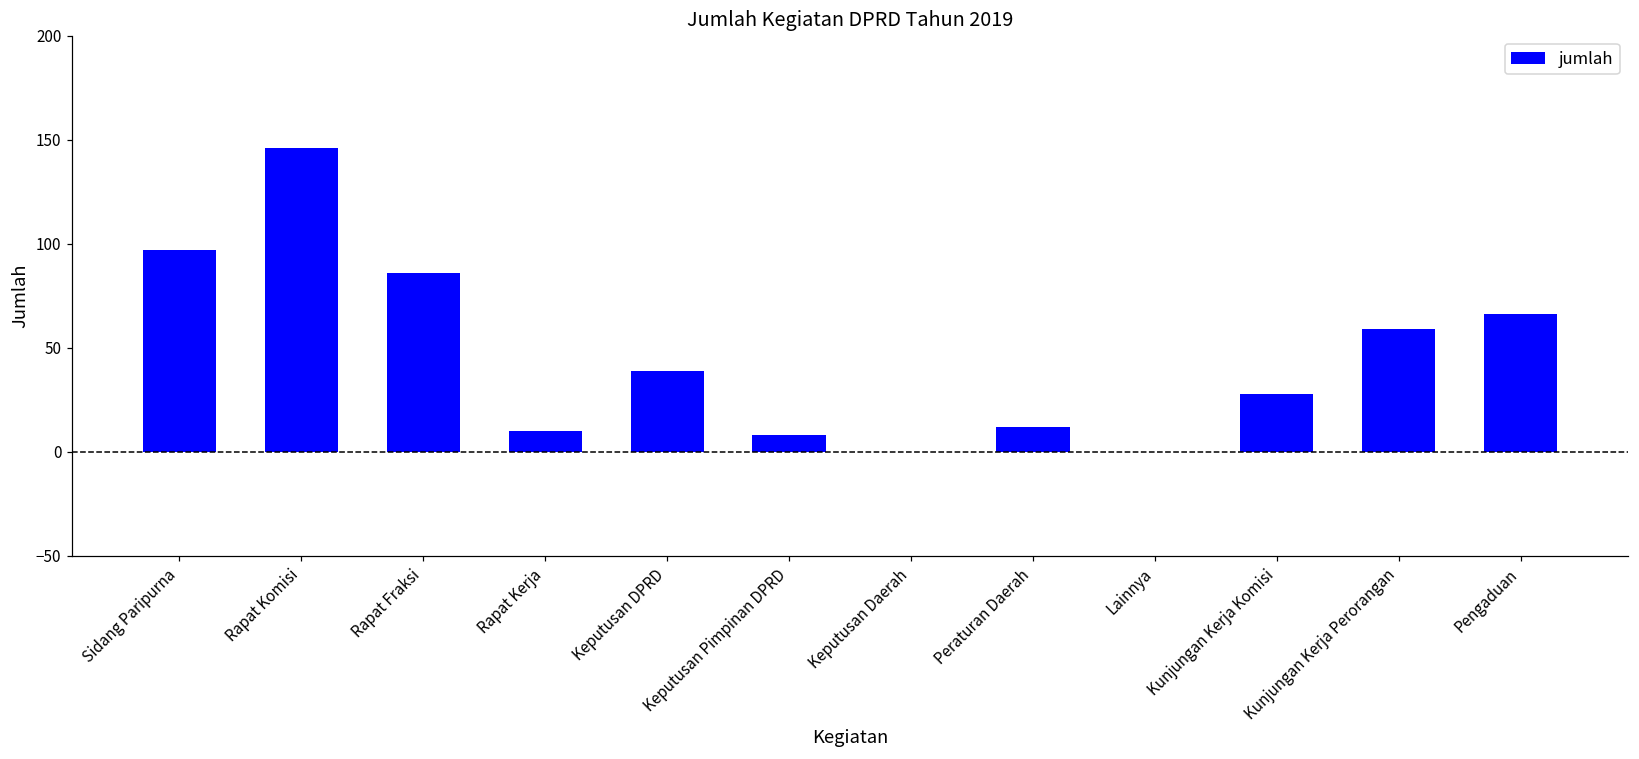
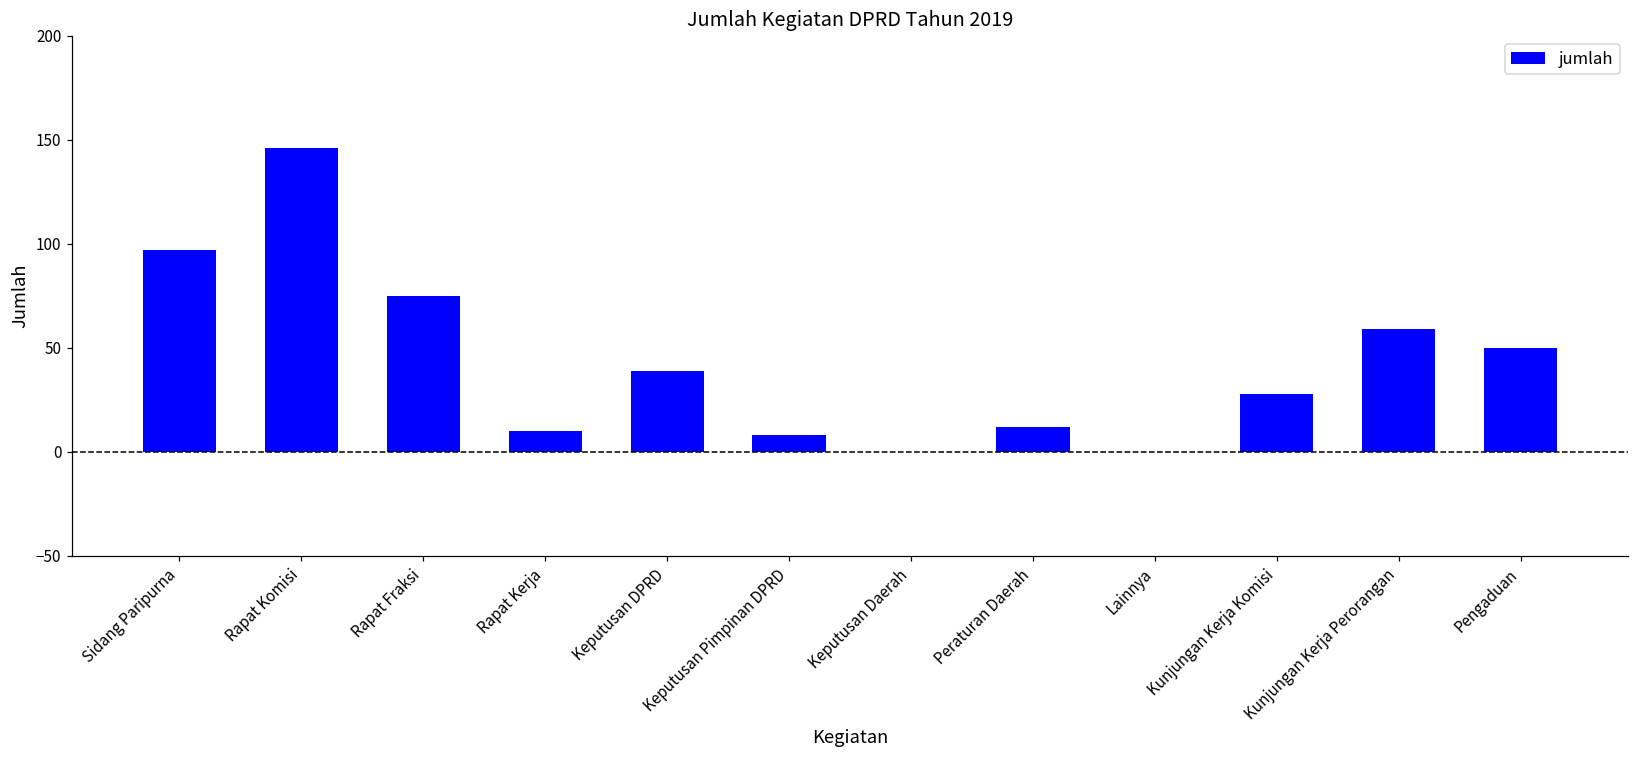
Rapat Fraksi: 86 -> 75
Pengaduan: 66 -> 50
